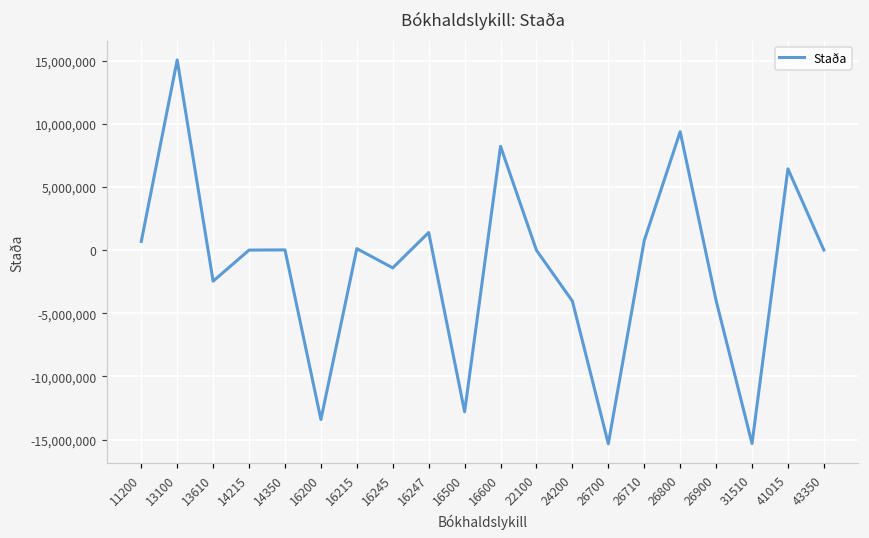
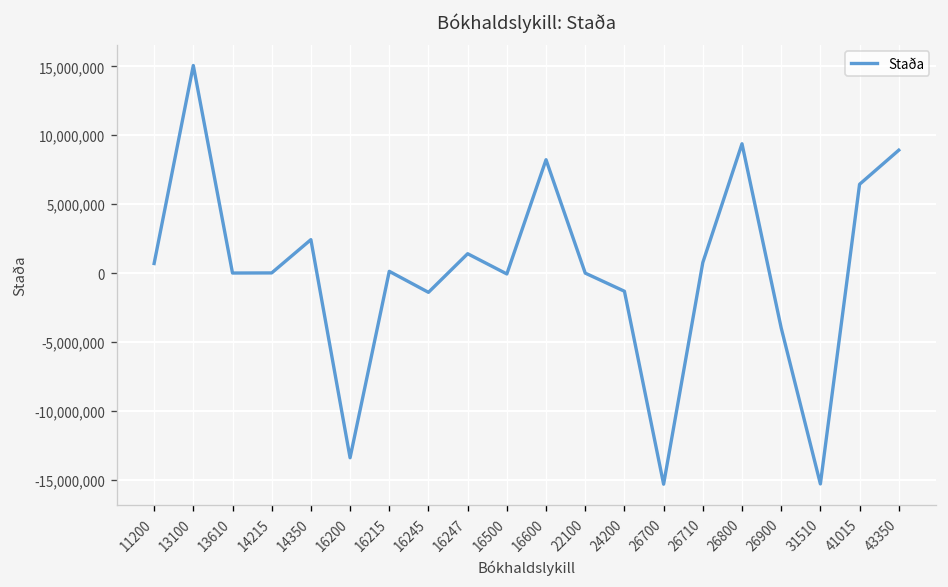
13610: -2,500,000 -> 0
14350: 0 -> 2,400,000
16500: -12,800,000 -> -100,000
24200: -4,000,000 -> -1,300,000
43350: 0 -> 8,900,000
